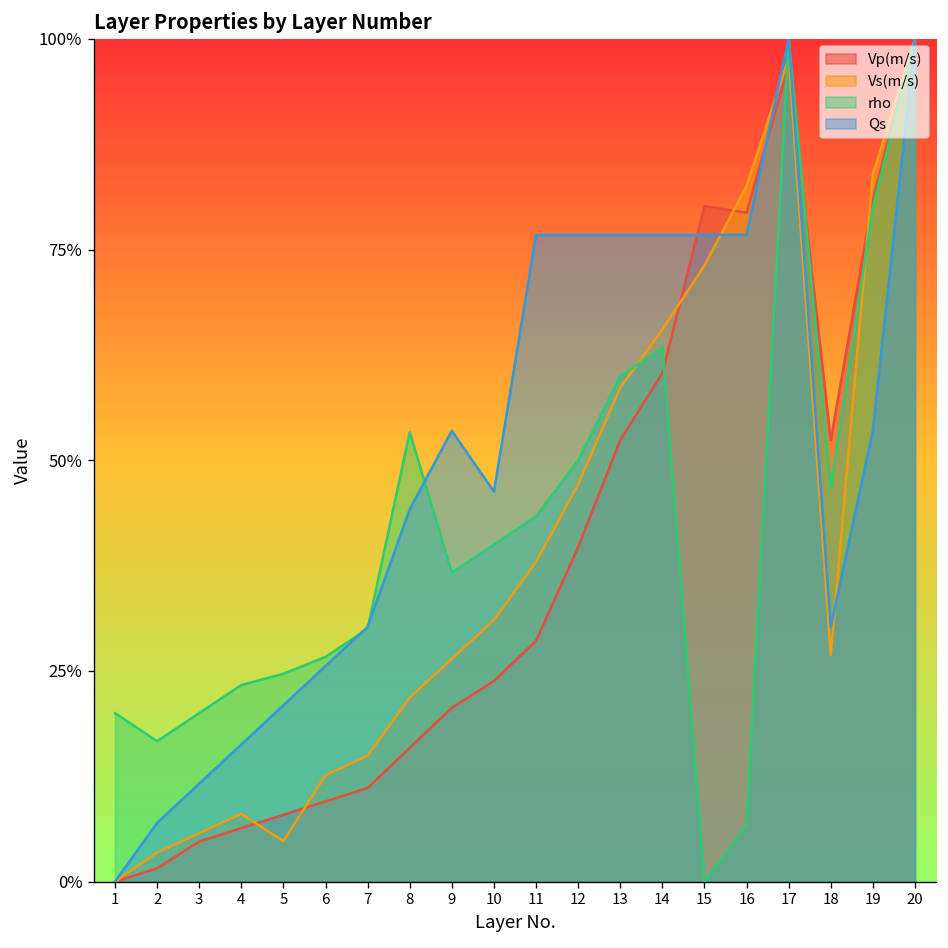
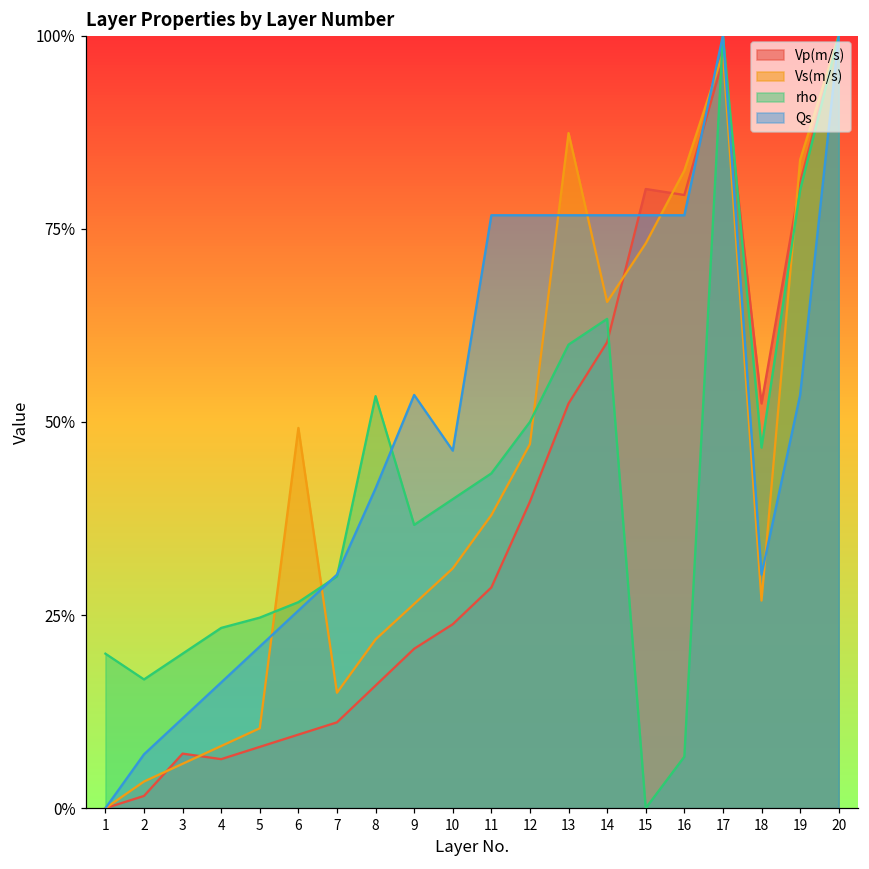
Vp(m/s), 3: 5% -> 7%
Vs(m/s), 5: 5% -> 10%
Vs(m/s), 6: 13% -> 49%
Qs, 8: 44% -> 41%
Vs(m/s), 13: 59% -> 87%
